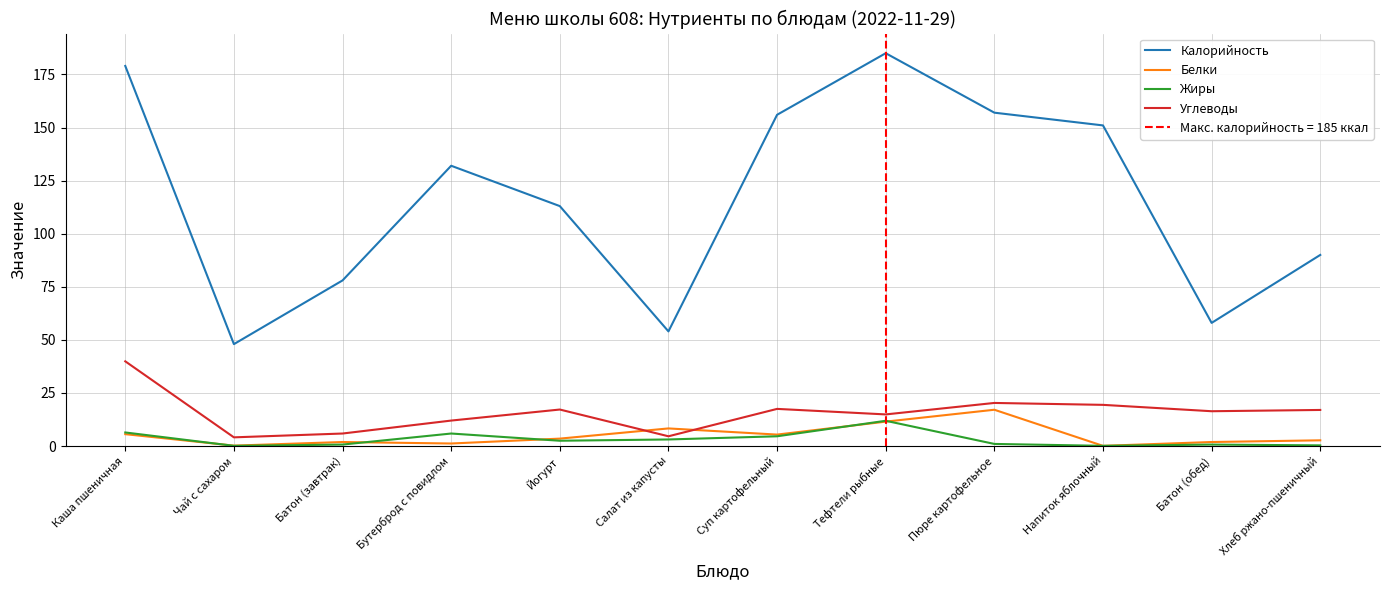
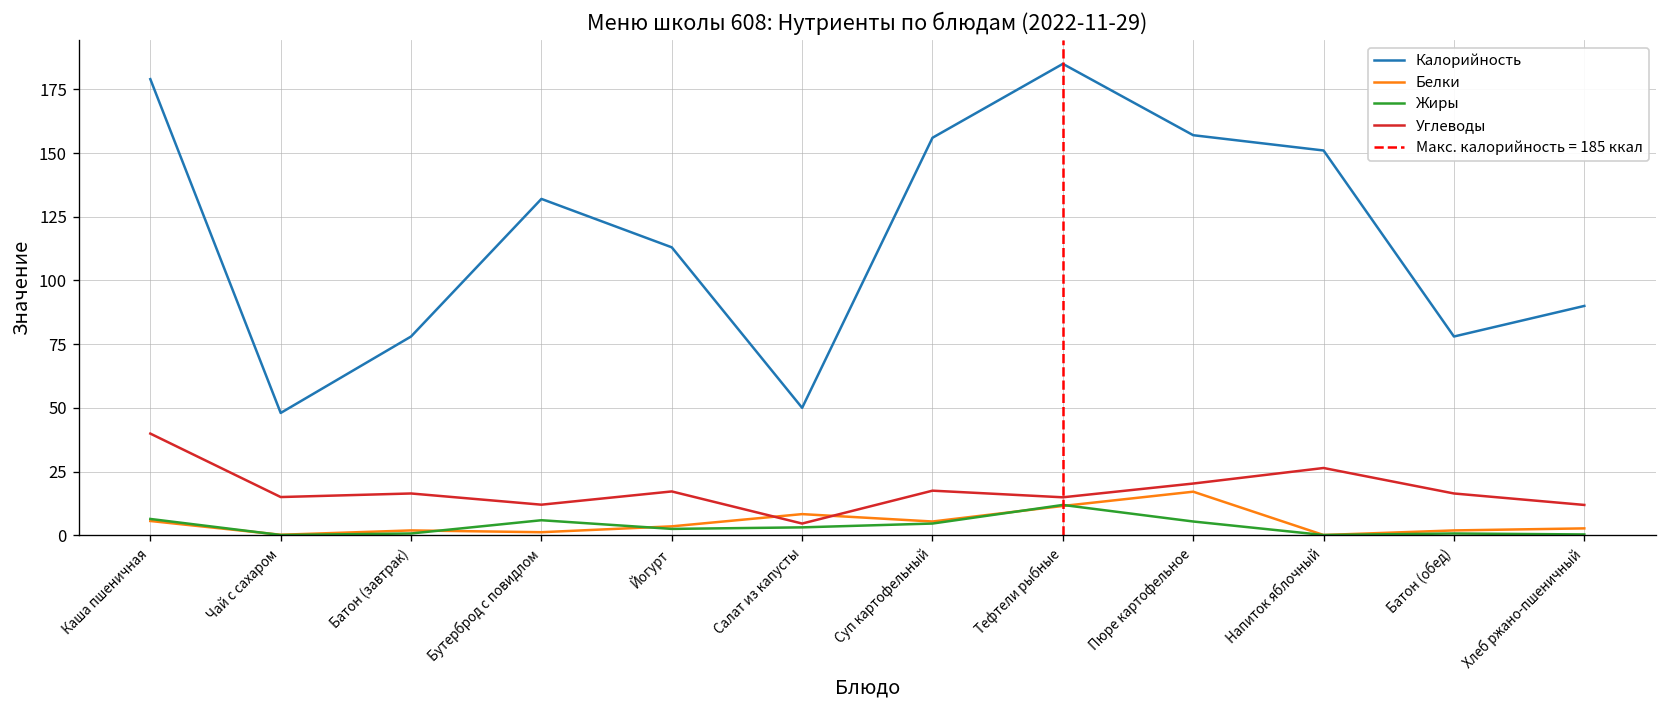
Углеводы, Чай с сахаром: 4 -> 15
Углеводы, Батон (завтрак): 6 -> 16
Калорийность, Салат из капусты: 54 -> 50
Жиры, Пюре картофельное: 1 -> 5
Углеводы, Напиток яблочный: 19 -> 26
Калорийность, Батон (обед): 58 -> 78
Углеводы, Хлеб ржано-пшеничный: 17 -> 12
